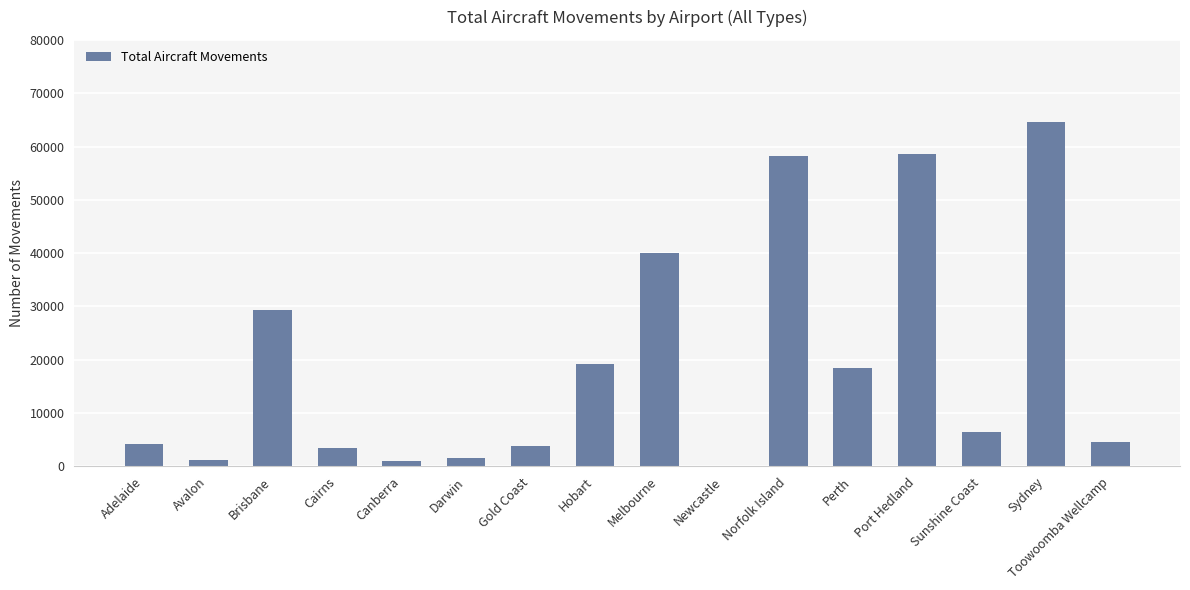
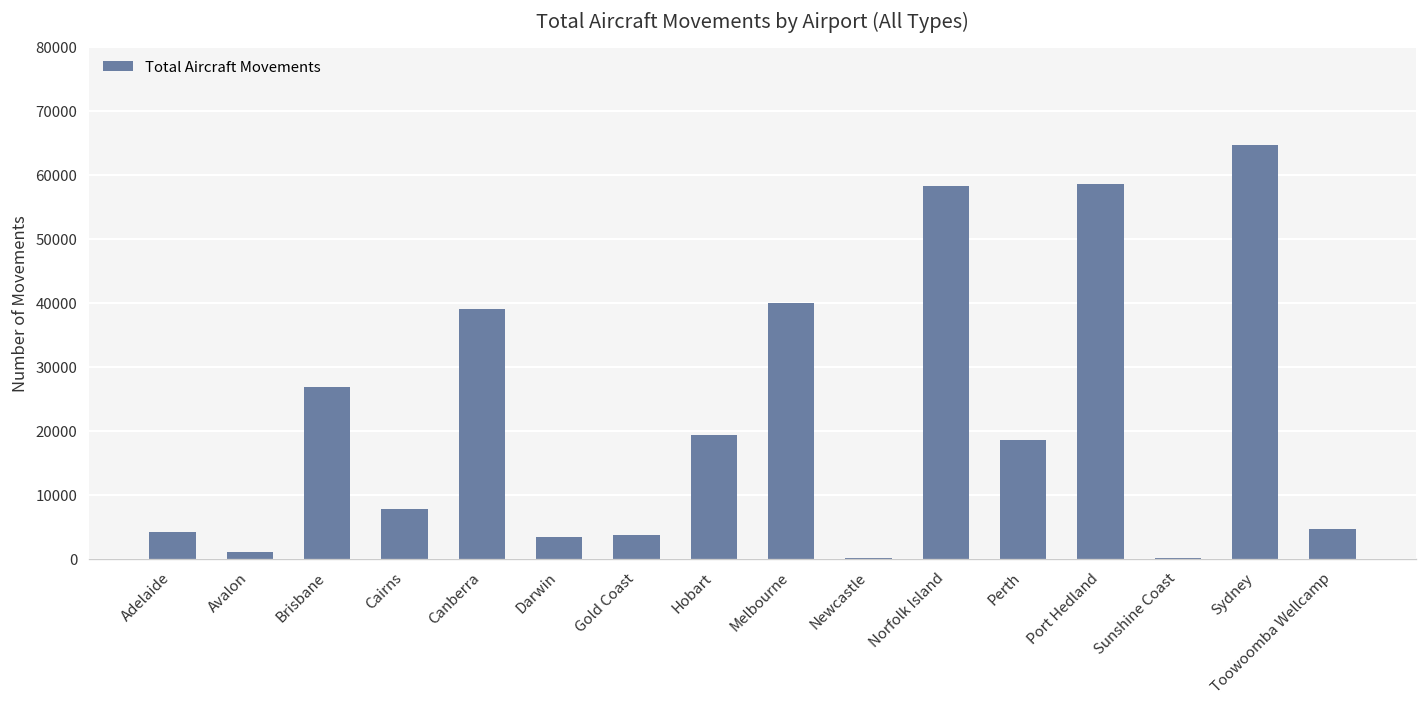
Brisbane: 29000 -> 27000
Cairns: 3000 -> 8000
Canberra: 1000 -> 39000
Darwin: 2000 -> 3000
Sunshine Coast: 6000 -> 0
